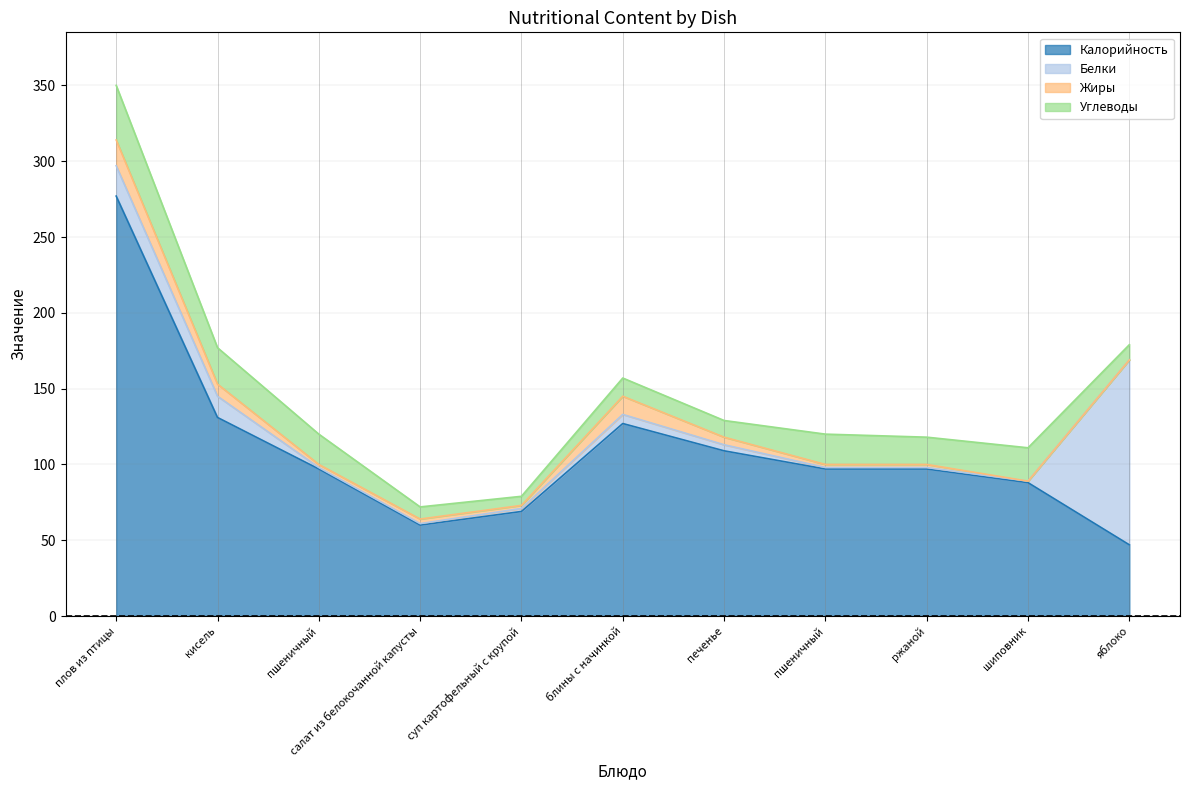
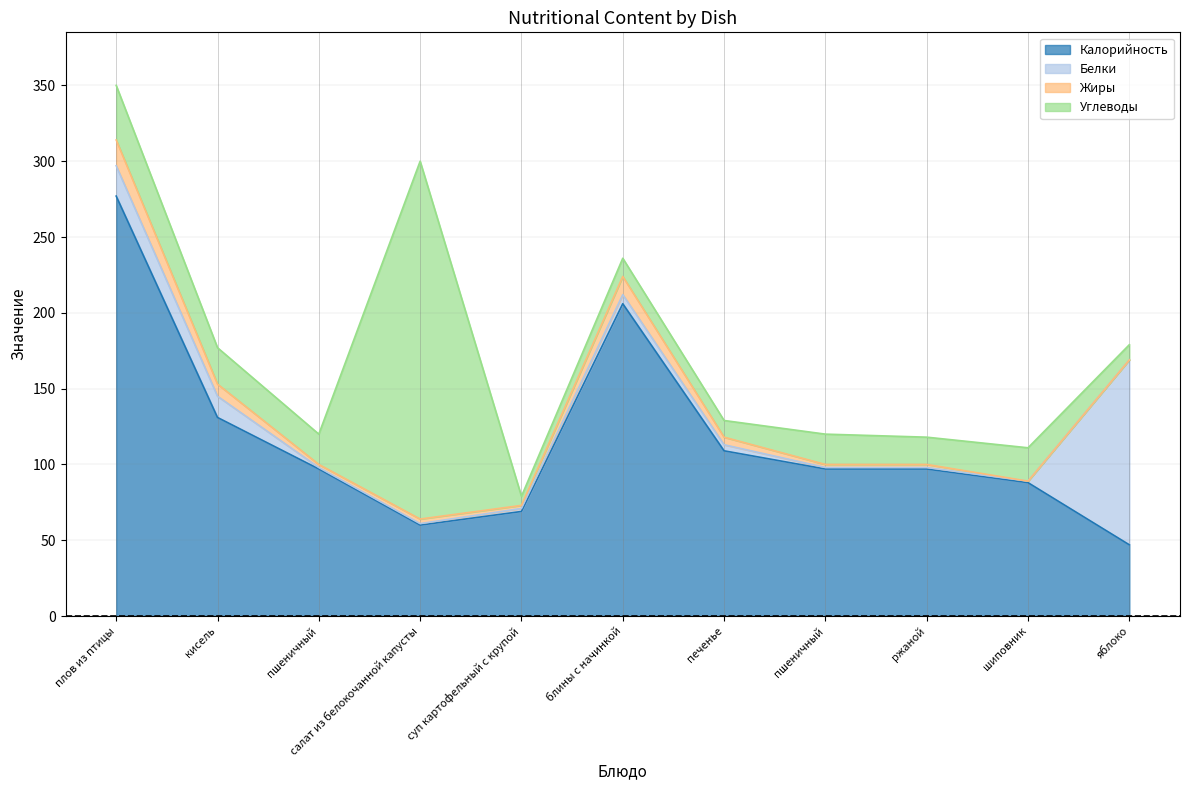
Углеводы, салат из белокочанной капусты: 8 -> 236
Калорийность, блины с начинкой: 127 -> 206
